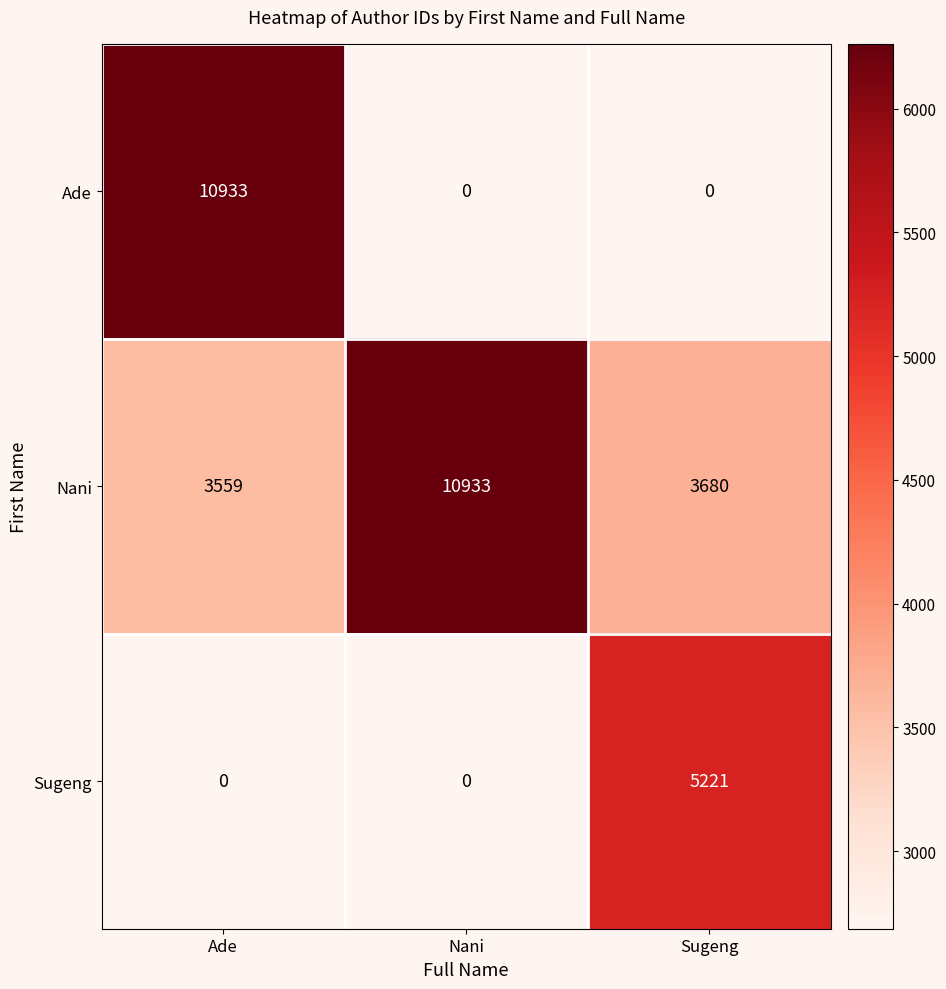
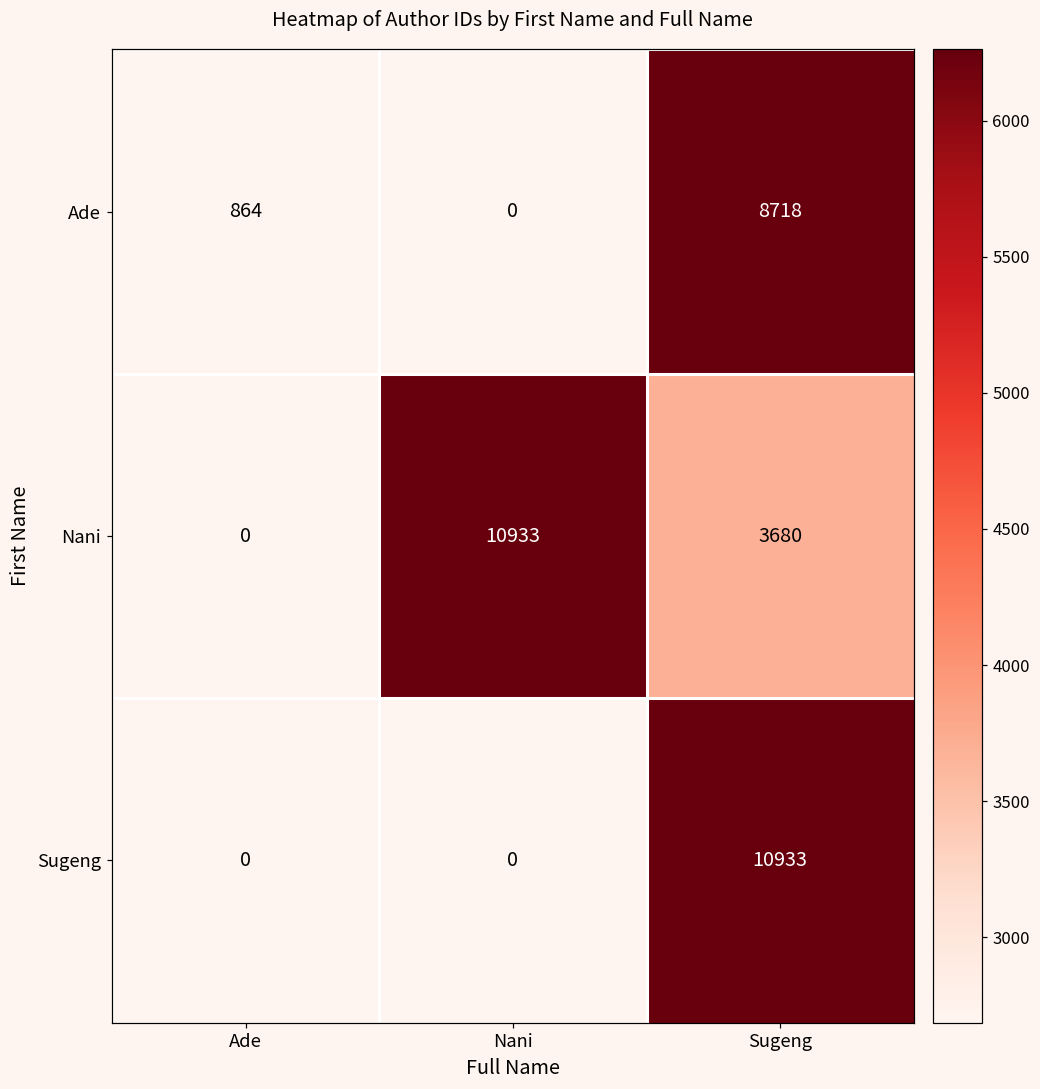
Ade, Ade: 10933 -> 864
Ade, Sugeng: 0 -> 8718
Nani, Ade: 3559 -> 0
Sugeng, Sugeng: 5221 -> 10933
